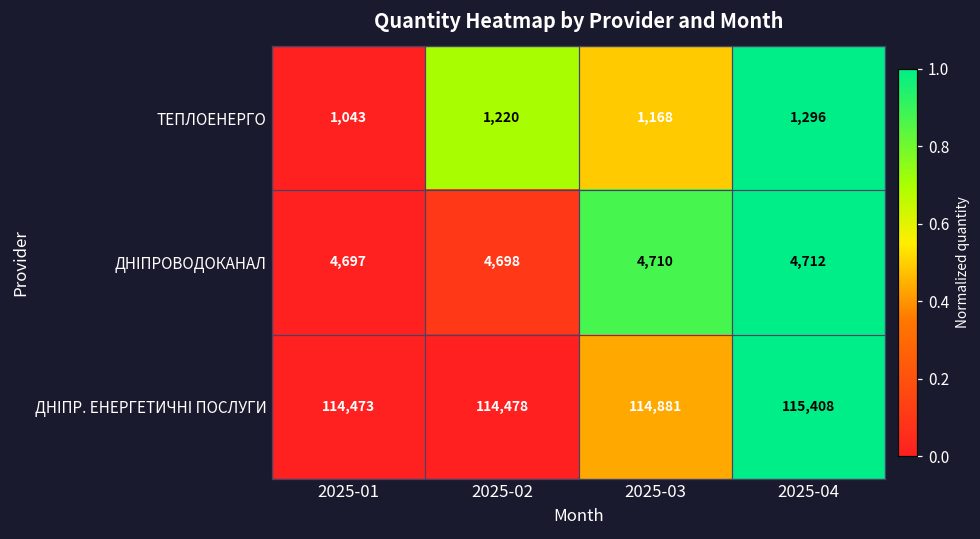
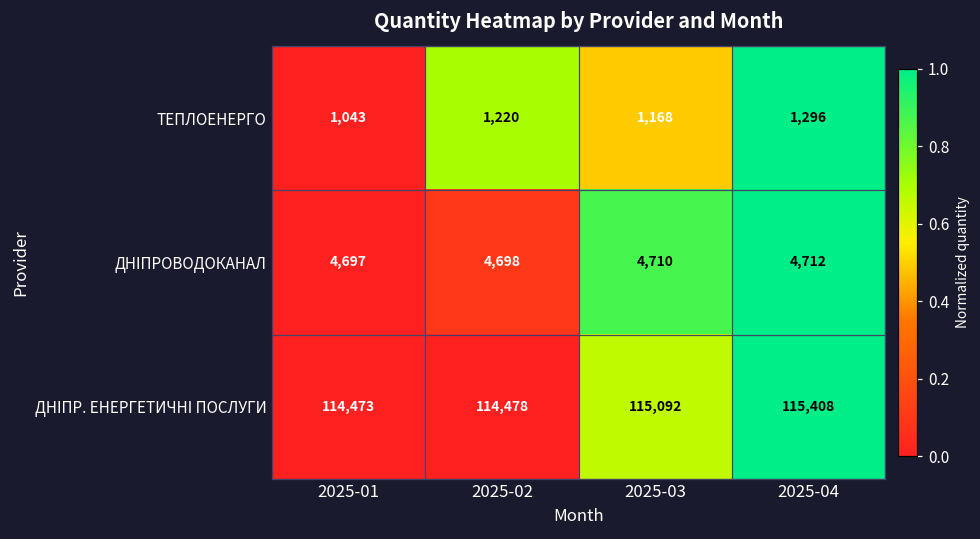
ДНІПР. ЕНЕРГЕТИЧНІ ПОСЛУГИ, 2025-03: 114,881 -> 115,092
